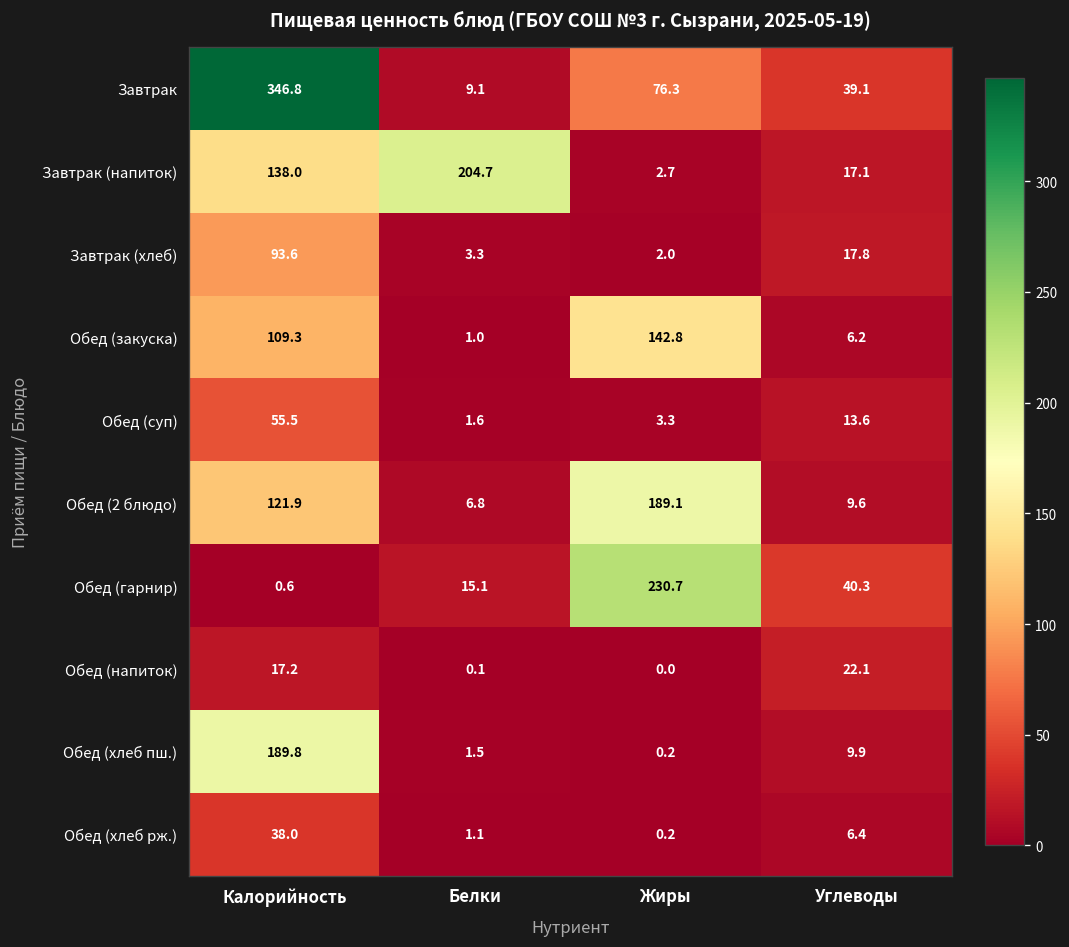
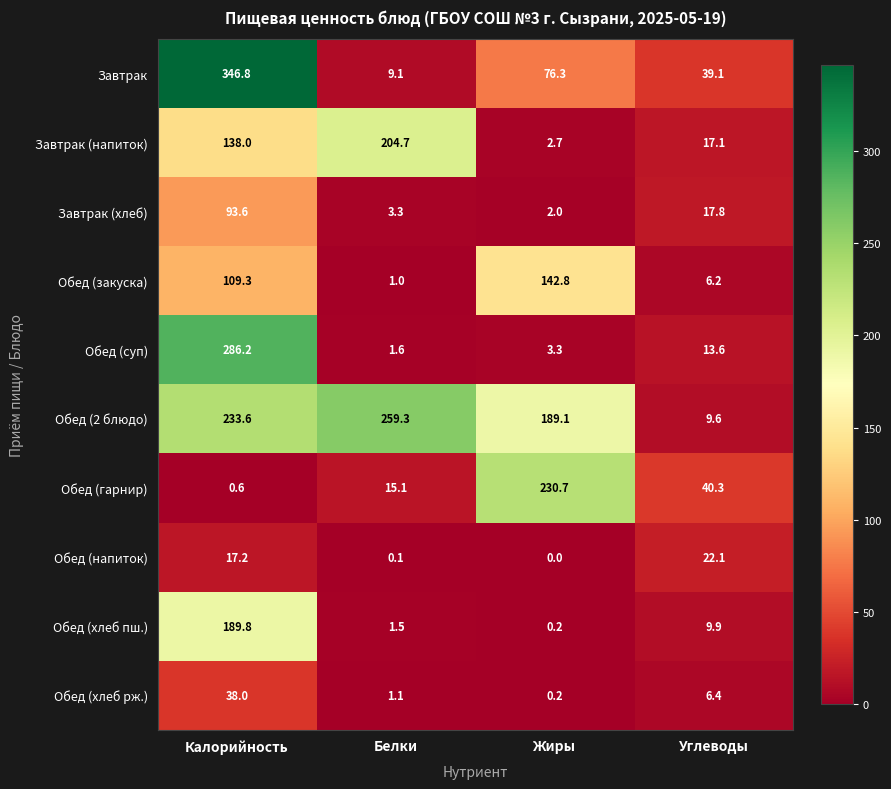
Обед (суп), Калорийность: 55.5 -> 286.2
Обед (2 блюдо), Калорийность: 121.9 -> 233.6
Обед (2 блюдо), Белки: 6.8 -> 259.3
